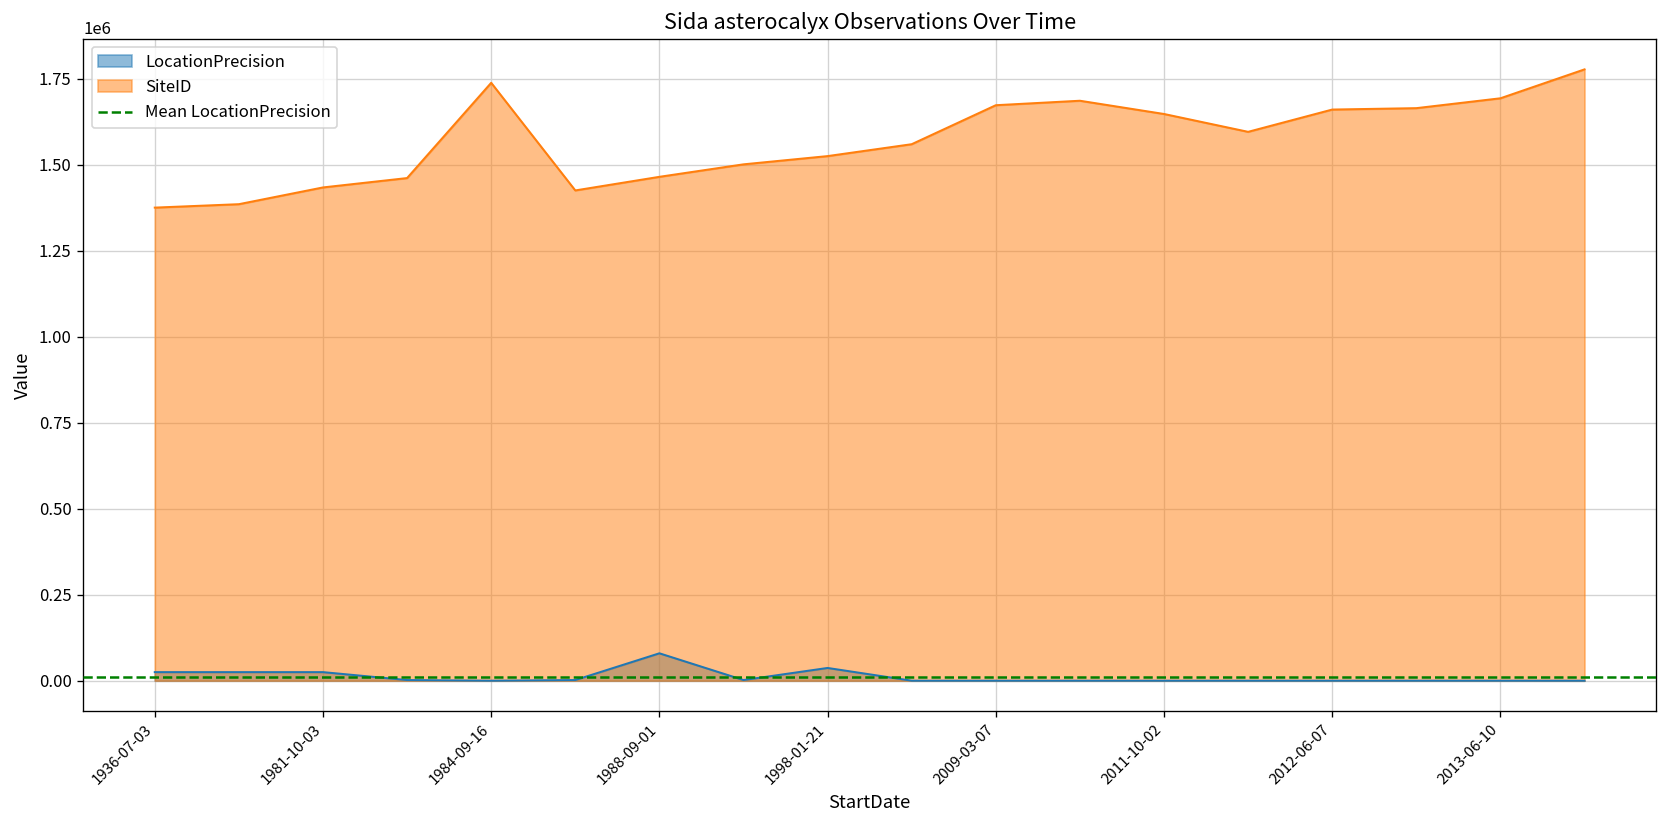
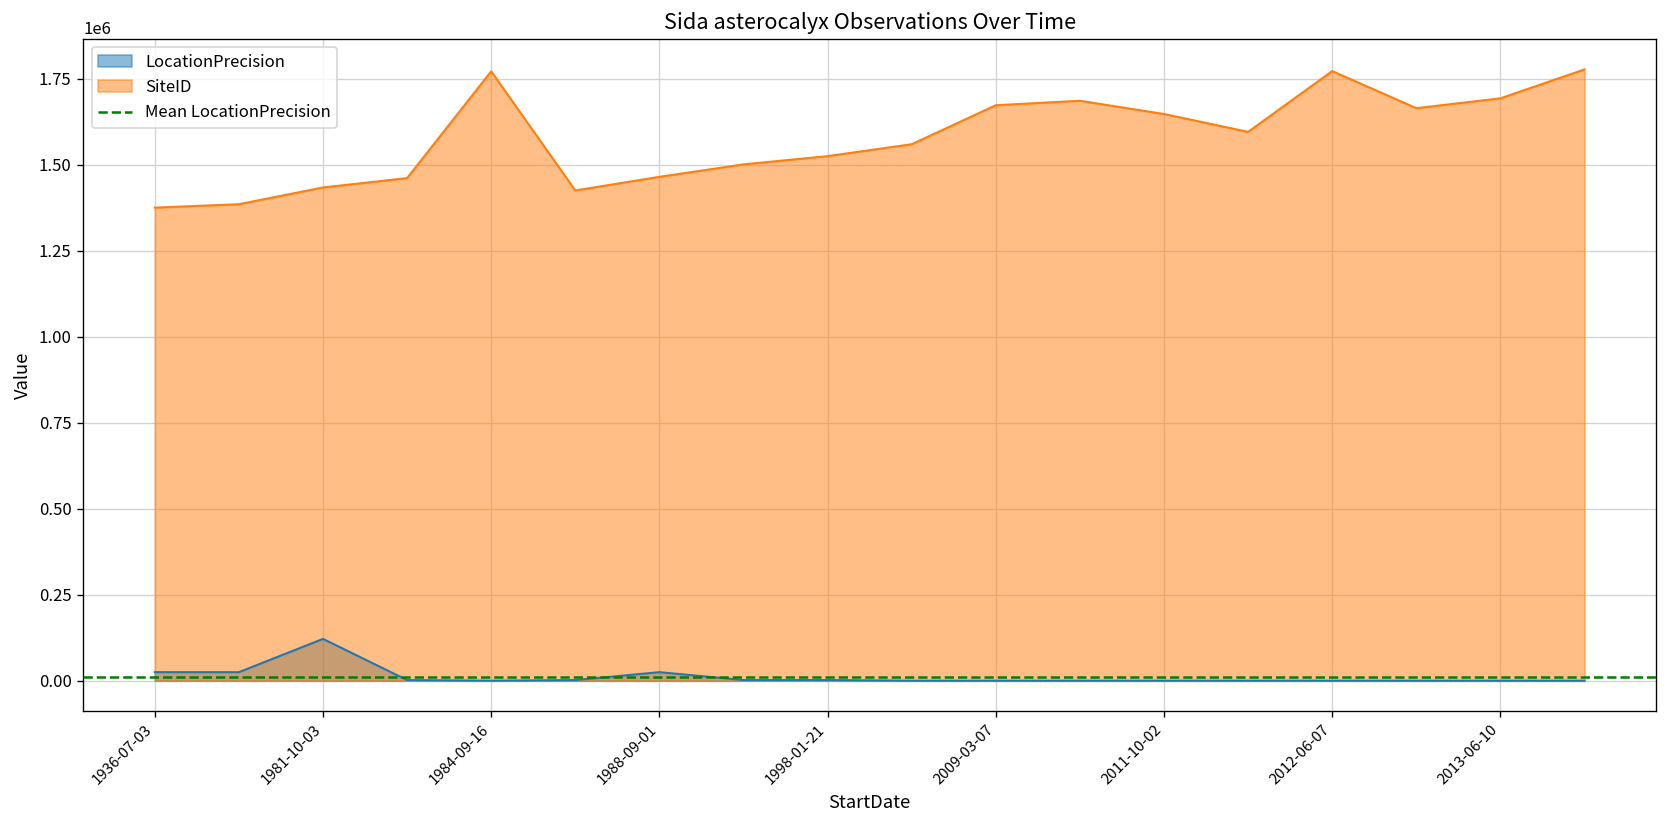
LocationPrecision, 1981-10-03: 30000 -> 120000
SiteID, 1984-09-16: 1740000 -> 1770000
LocationPrecision, 1988-09-01: 80000 -> 30000
LocationPrecision, 1998-01-21: 40000 -> 0
SiteID, 2012-06-07: 1660000 -> 1770000
